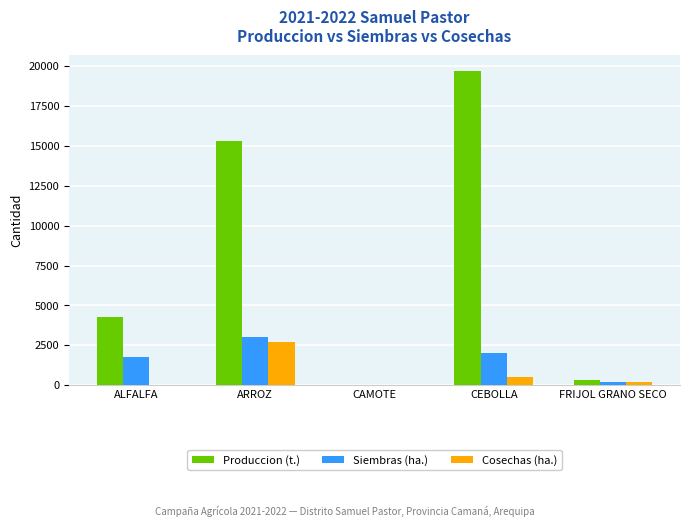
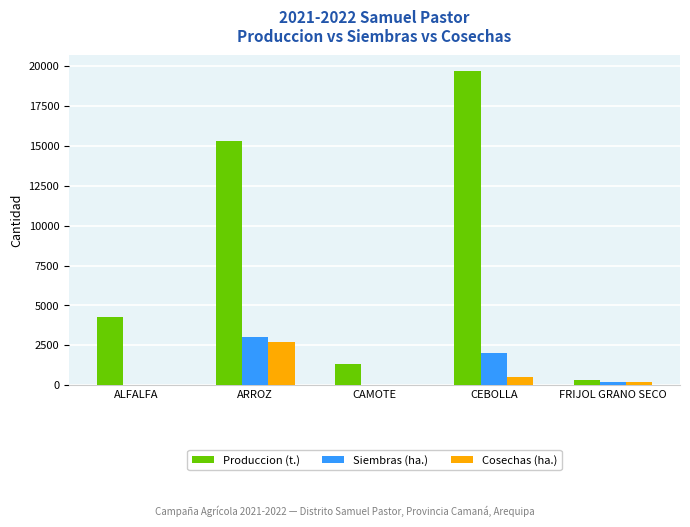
Siembras (ha.), ALFALFA: 1700 -> 0
Produccion (t.), CAMOTE: 0 -> 1300
